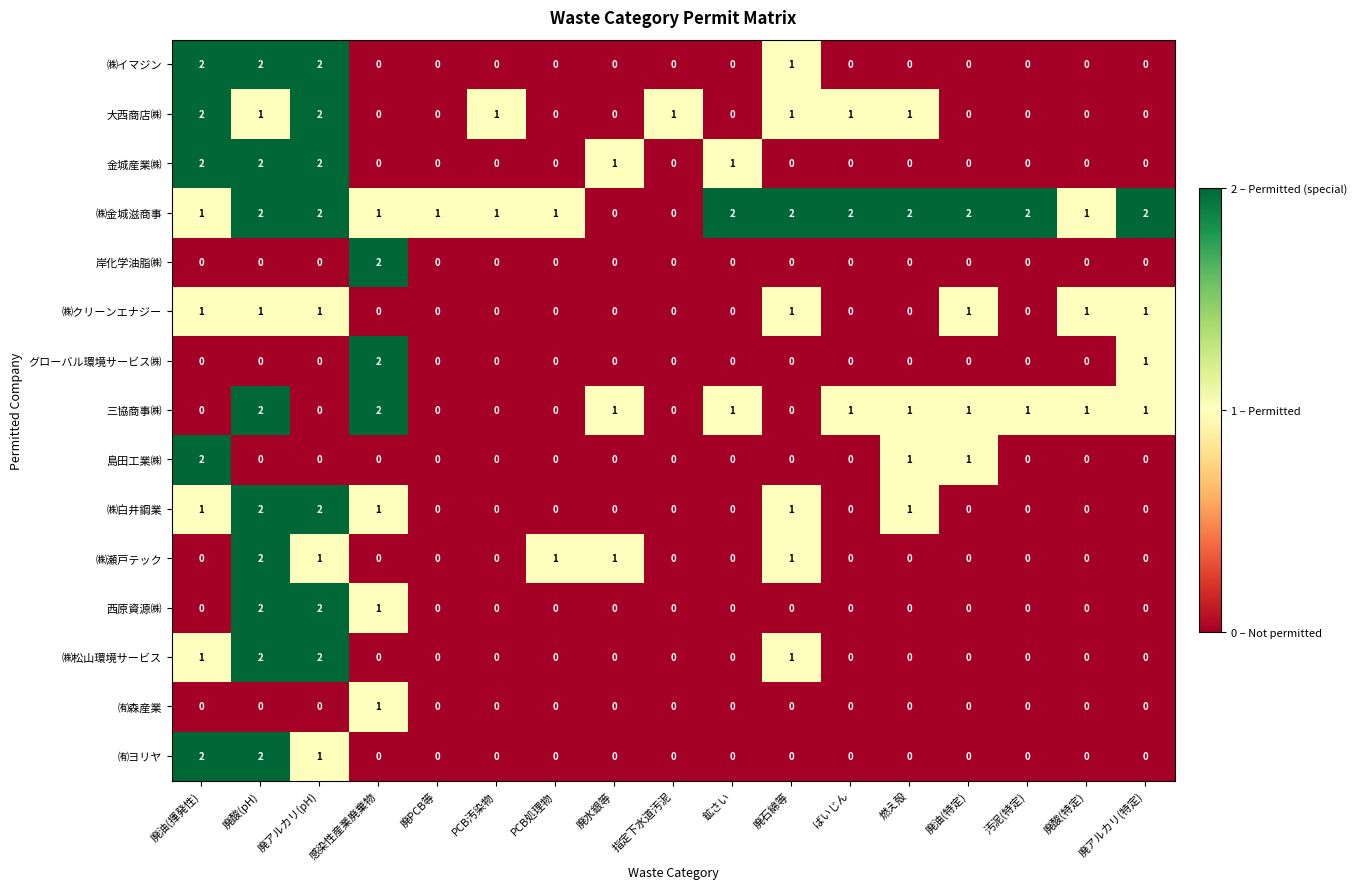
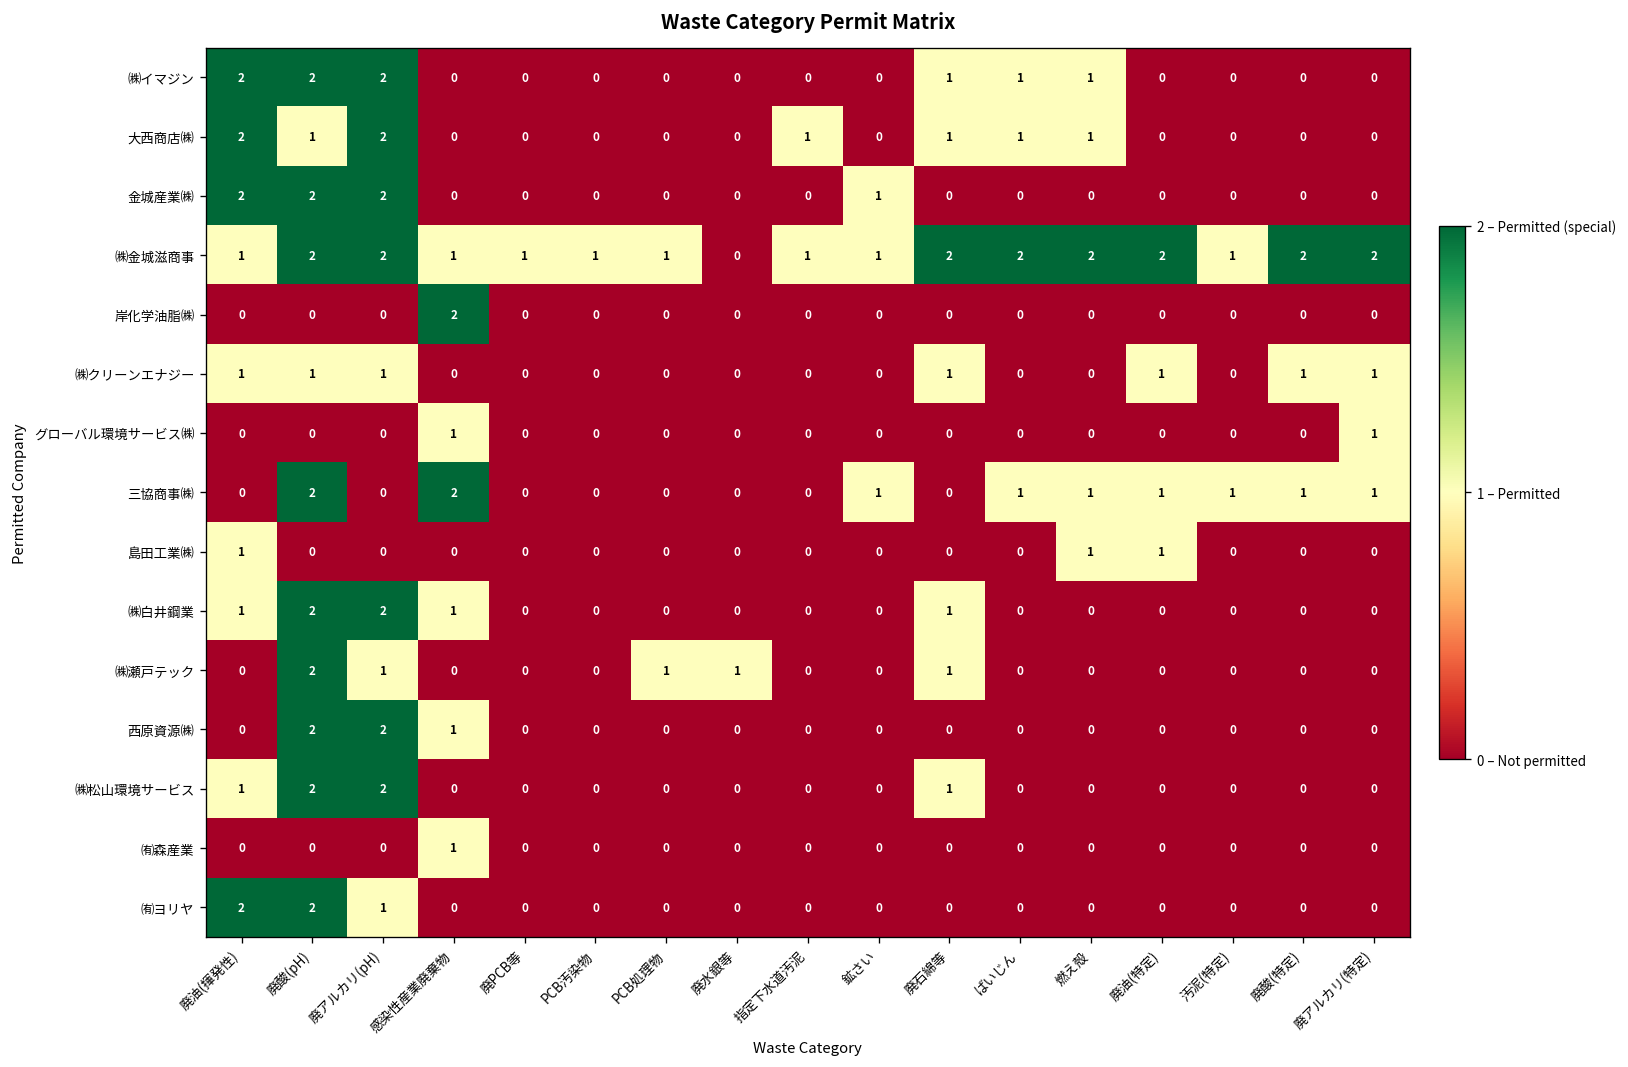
㈱イマジン, ばいじん: 0 -> 1
㈱イマジン, 燃え殻: 0 -> 1
大西商店㈱, PCB汚染物: 1 -> 0
金城産業㈱, 廃水銀等: 1 -> 0
㈱金城滋商事, 指定下水道汚泥: 0 -> 1
㈱金城滋商事, 鉱さい: 2 -> 1
㈱金城滋商事, 汚泥(特定): 2 -> 1
㈱金城滋商事, 廃酸(特定): 1 -> 2
グローバル環境サービス㈱, 感染性産業廃棄物: 2 -> 1
三協商事㈱, 廃水銀等: 1 -> 0
島田工業㈱, 廃油(揮発性): 2 -> 1
㈱白井鋼業, 燃え殻: 1 -> 0
